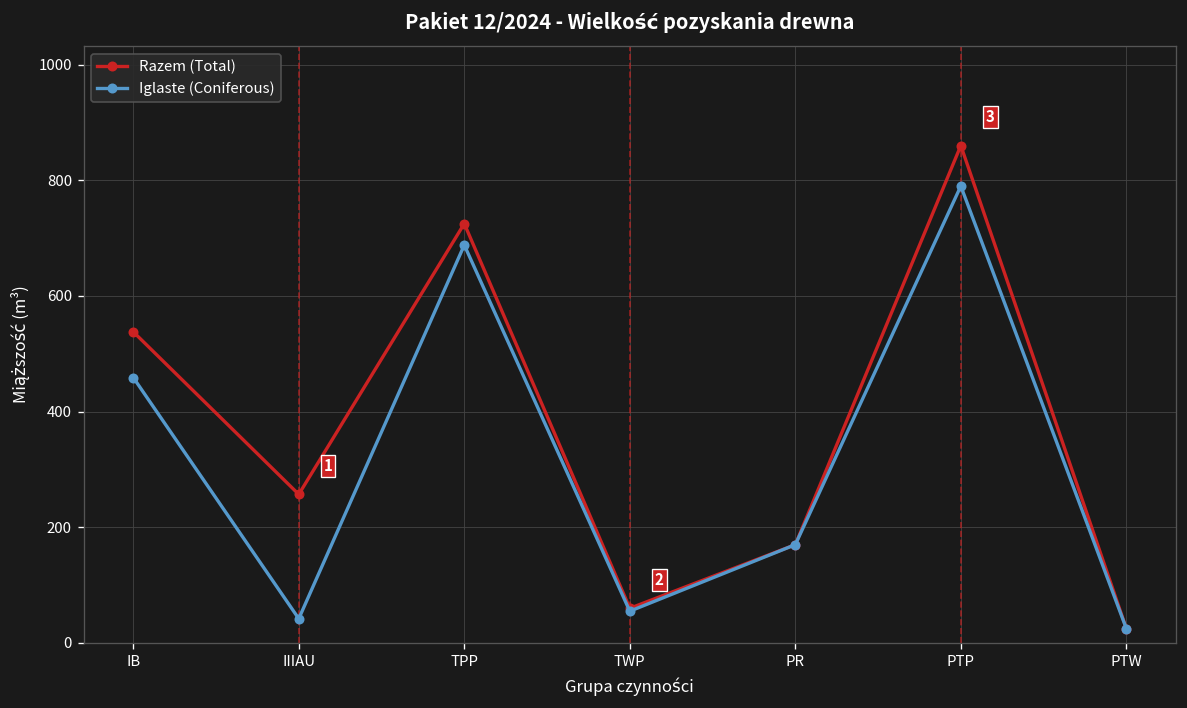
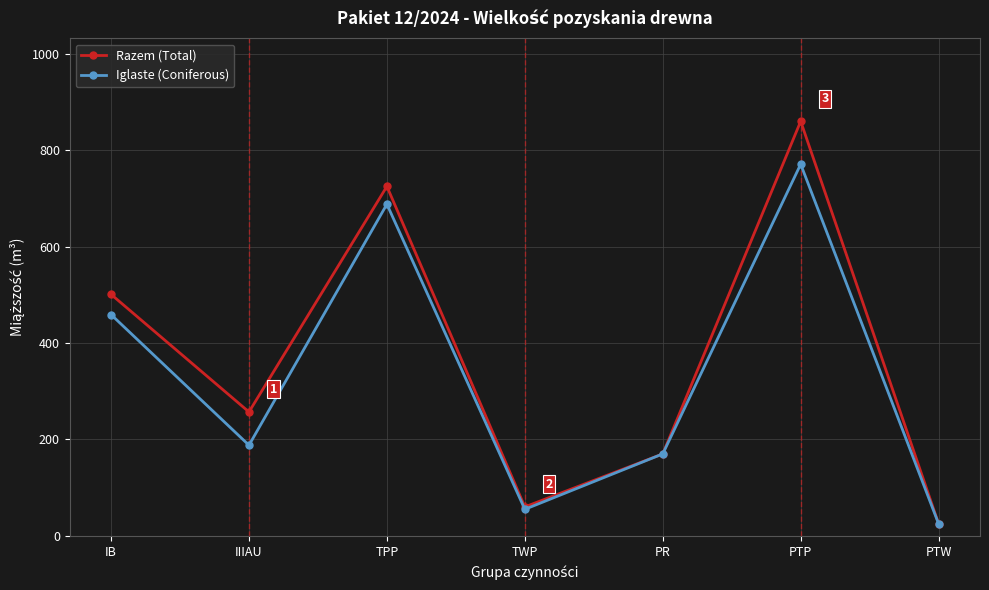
Razem (Total), IB: 540 -> 500
Iglaste (Coniferous), IIIAU: 40 -> 190
Iglaste (Coniferous), PTP: 790 -> 770
